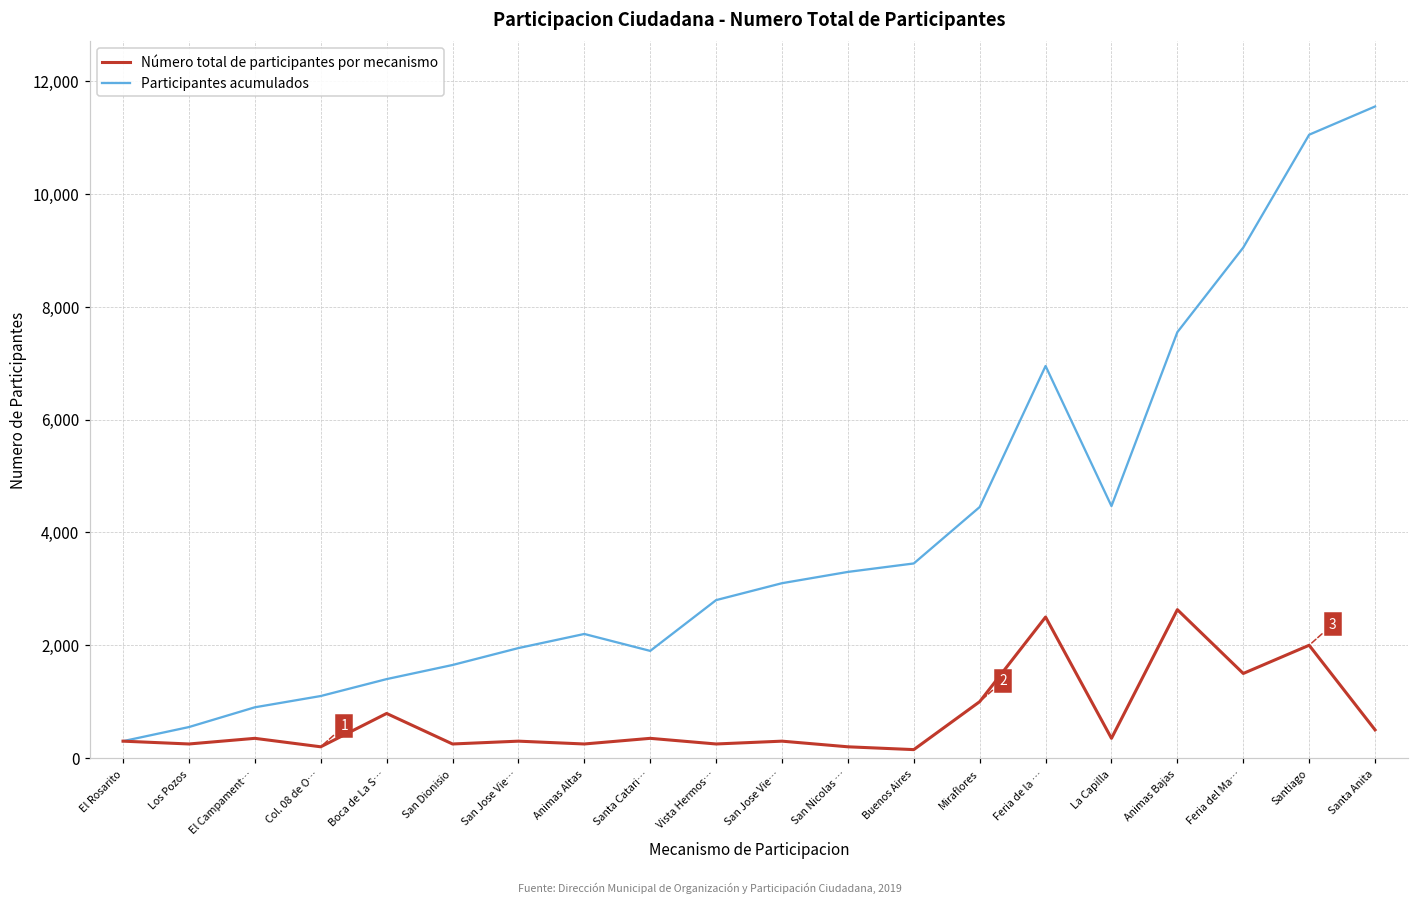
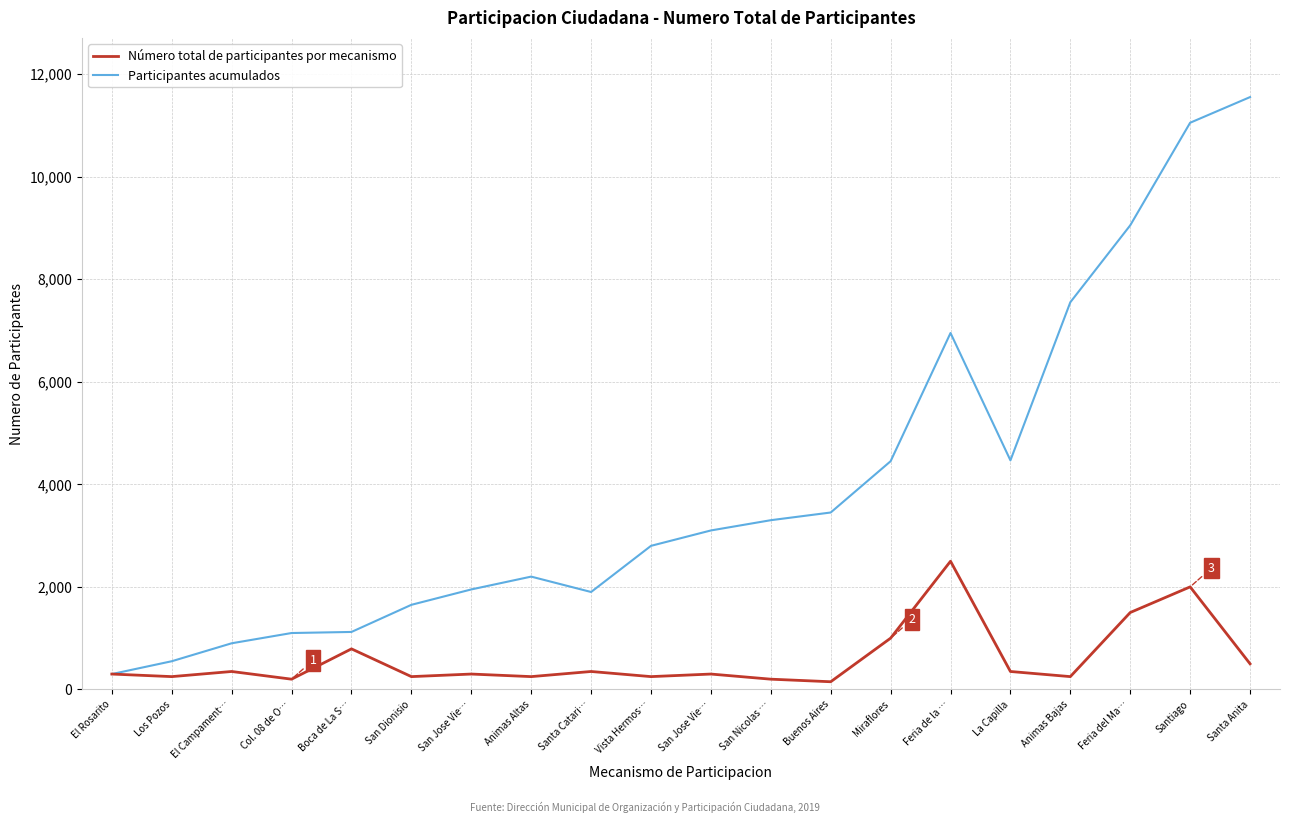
Participantes acumulados, Boca de La S…: 1,400 -> 1,100
Número total de participantes por mecanismo, Animas Bajas: 2,600 -> 300
